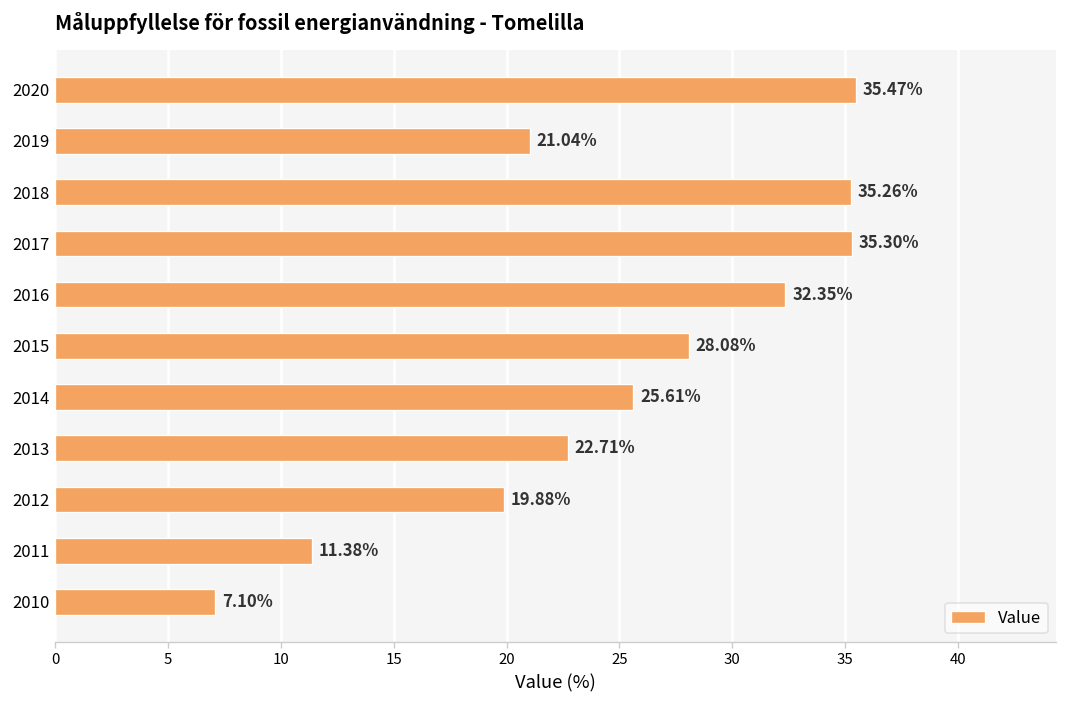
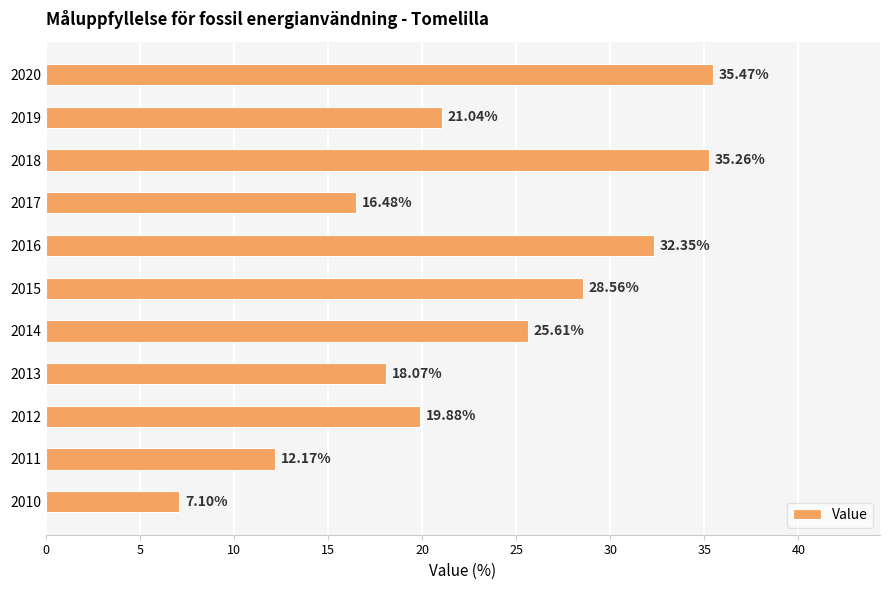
2017: 35.30% -> 16.48%
2015: 28.08% -> 28.56%
2013: 22.71% -> 18.07%
2011: 11.38% -> 12.17%
